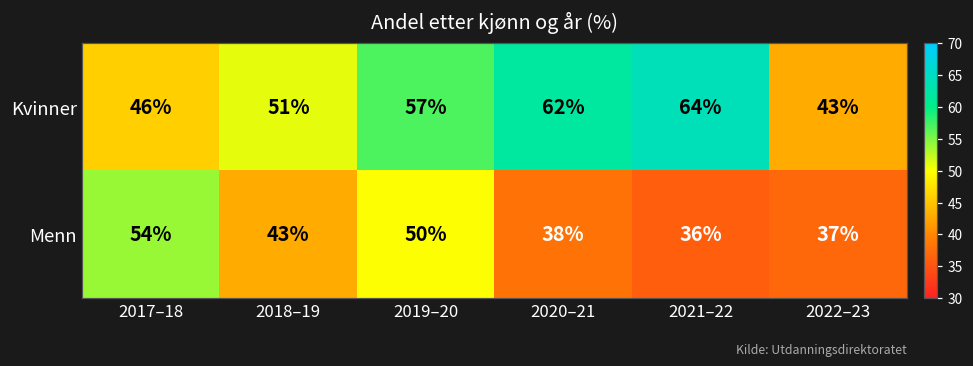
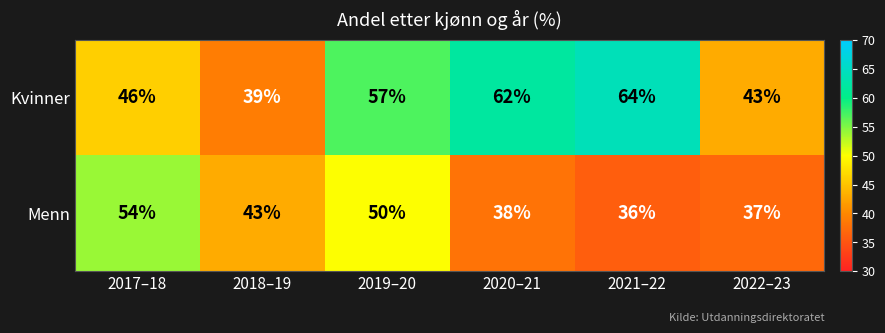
Kvinner, 2018–19: 51% -> 39%
